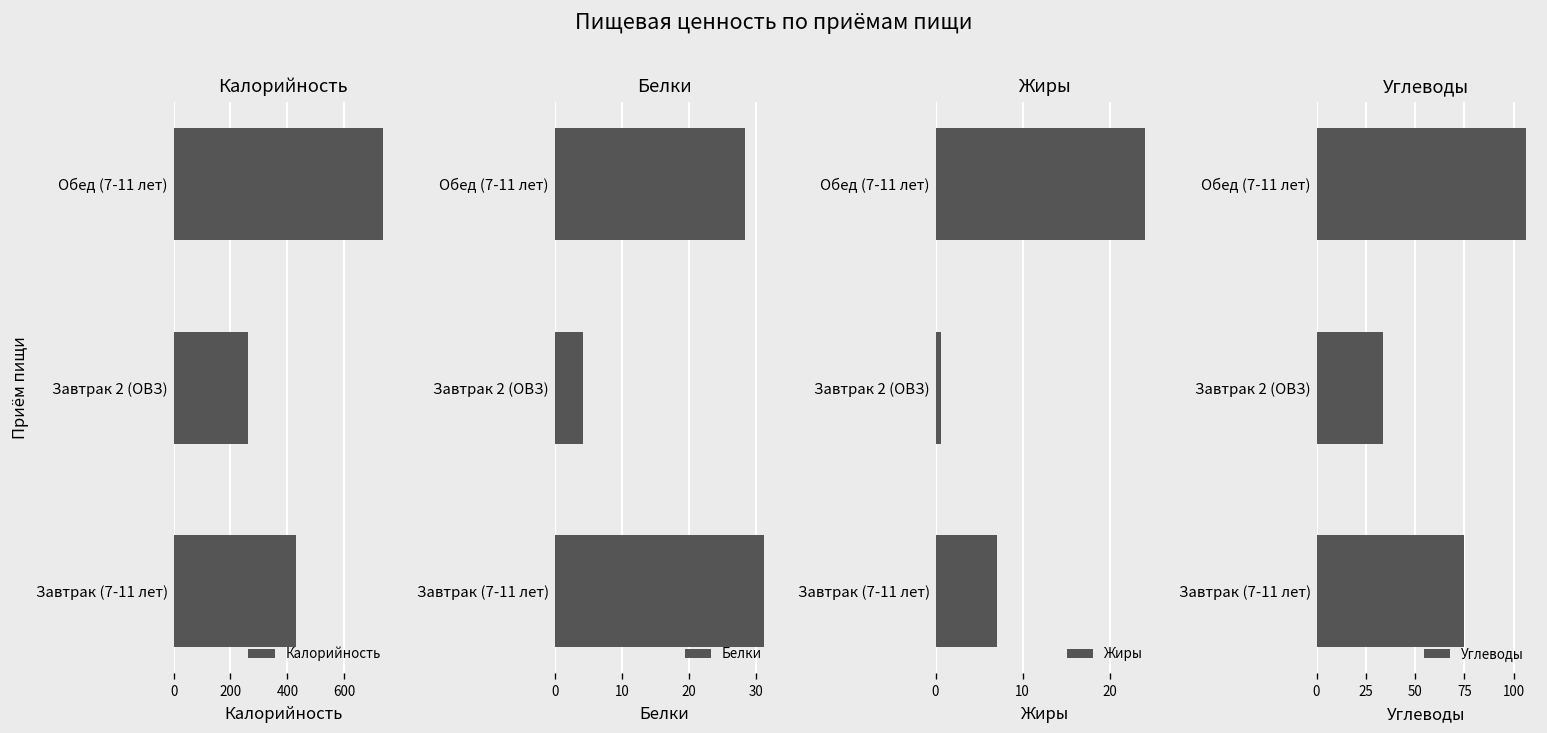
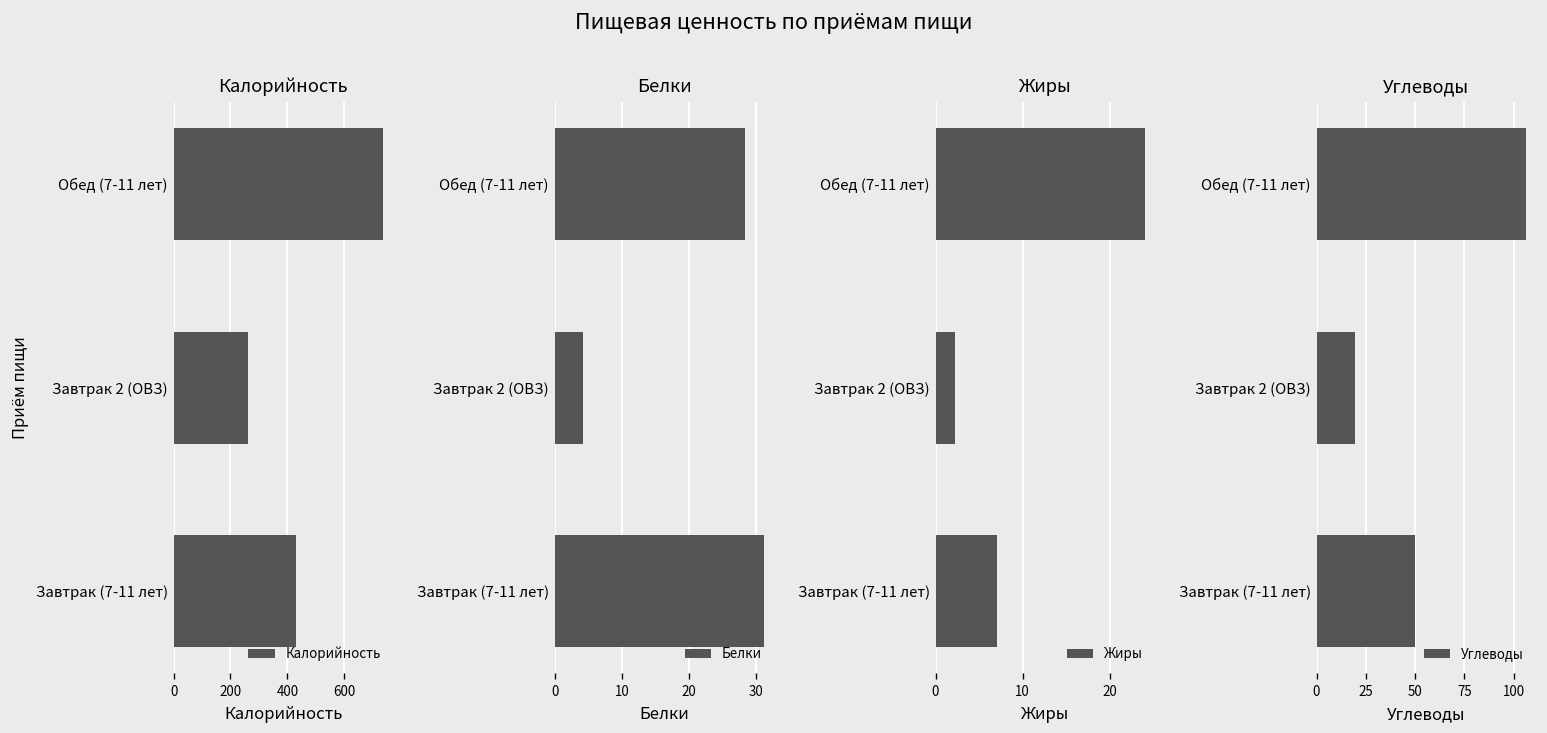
Жиры, Завтрак 2 (ОВЗ): 1 -> 2
Углеводы, Завтрак 2 (ОВЗ): 34 -> 20
Углеводы, Завтрак (7-11 лет): 75 -> 50
